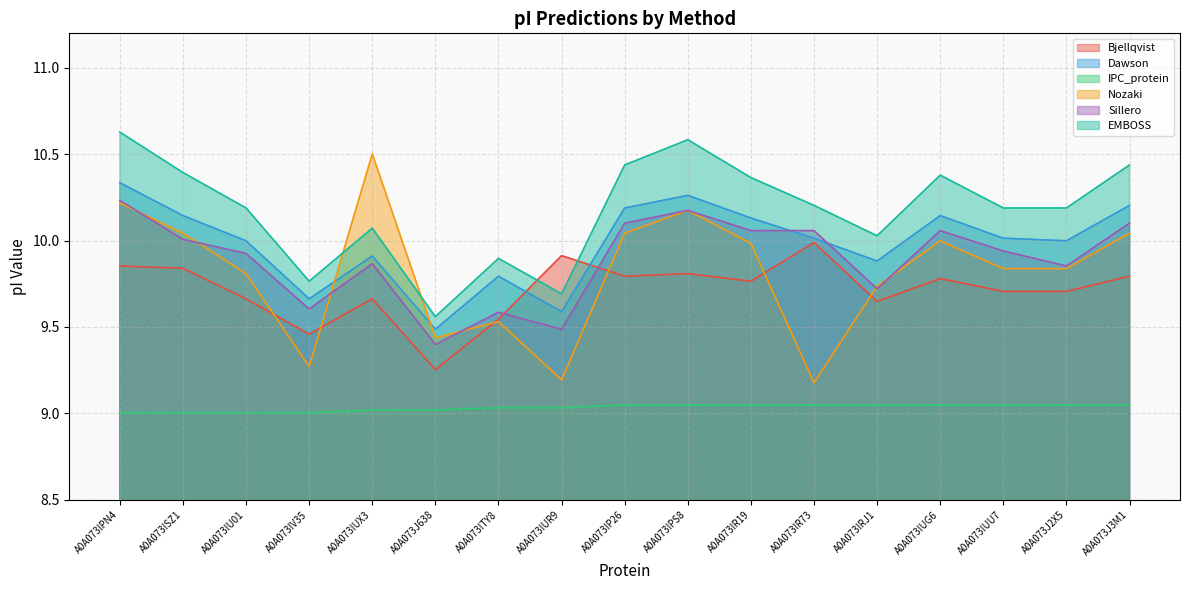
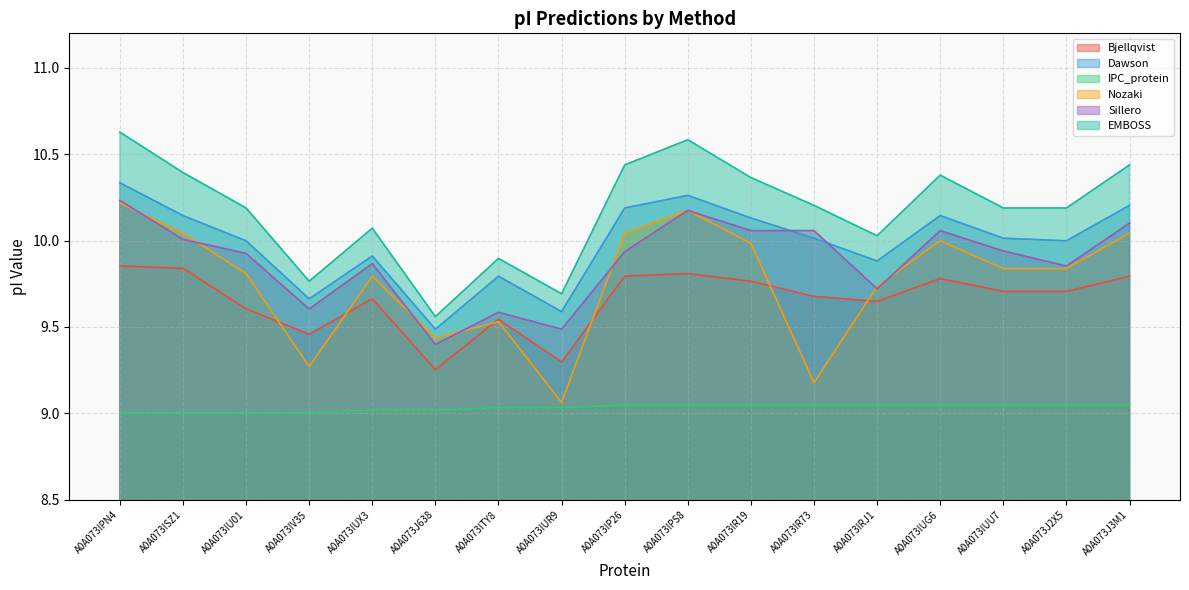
Bjellqvist, A0A073IU01: 9.66 -> 9.61
Nozaki, A0A073IUX3: 10.50 -> 9.79
Bjellqvist, A0A073IUR9: 9.91 -> 9.30
Nozaki, A0A073IUR9: 9.19 -> 9.06
Sillero, A0A073IP26: 10.10 -> 9.94
Bjellqvist, A0A073IR73: 9.99 -> 9.68
